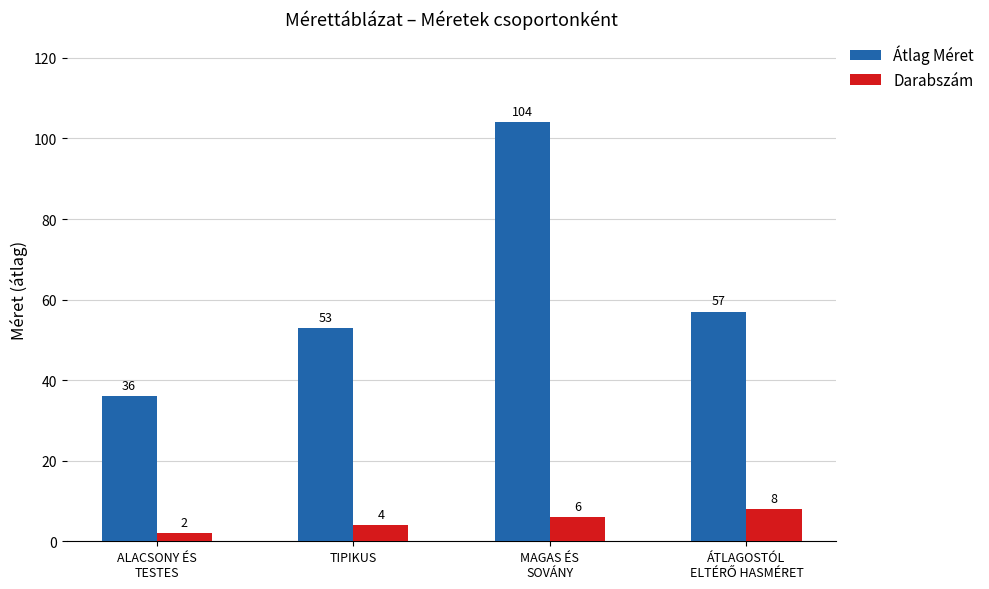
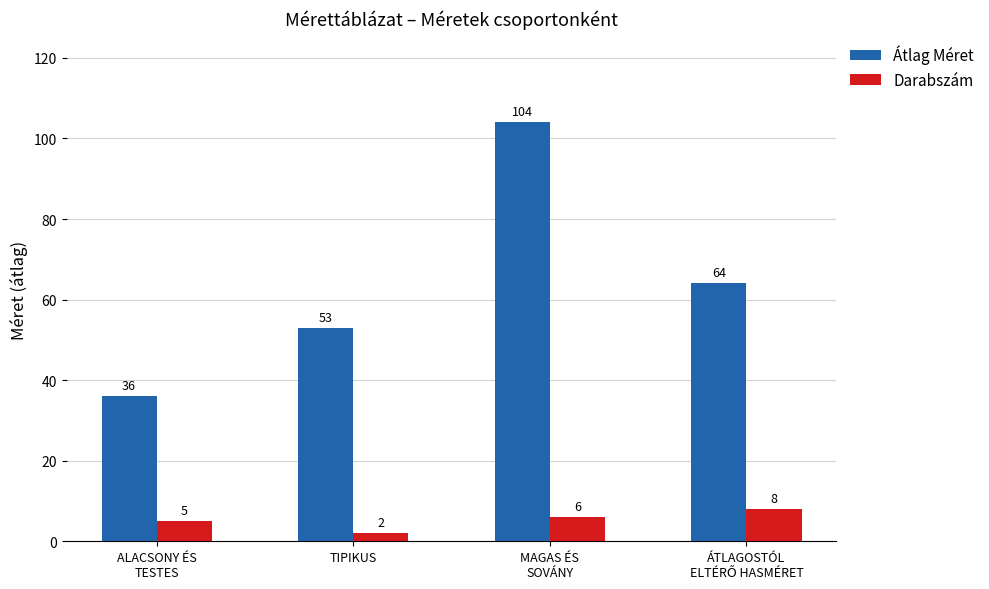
Darabszám, ALACSONY ÉS TESTES: 2 -> 5
Darabszám, TIPIKUS: 4 -> 2
Átlag Méret, ÁTLAGOSTÓL ELTÉRŐ HASMÉRET: 57 -> 64
